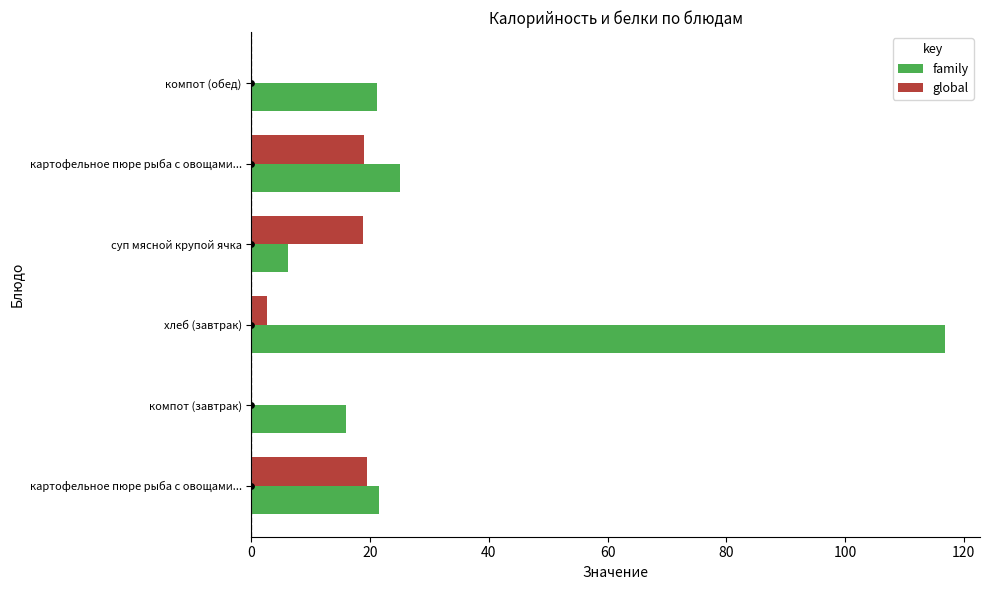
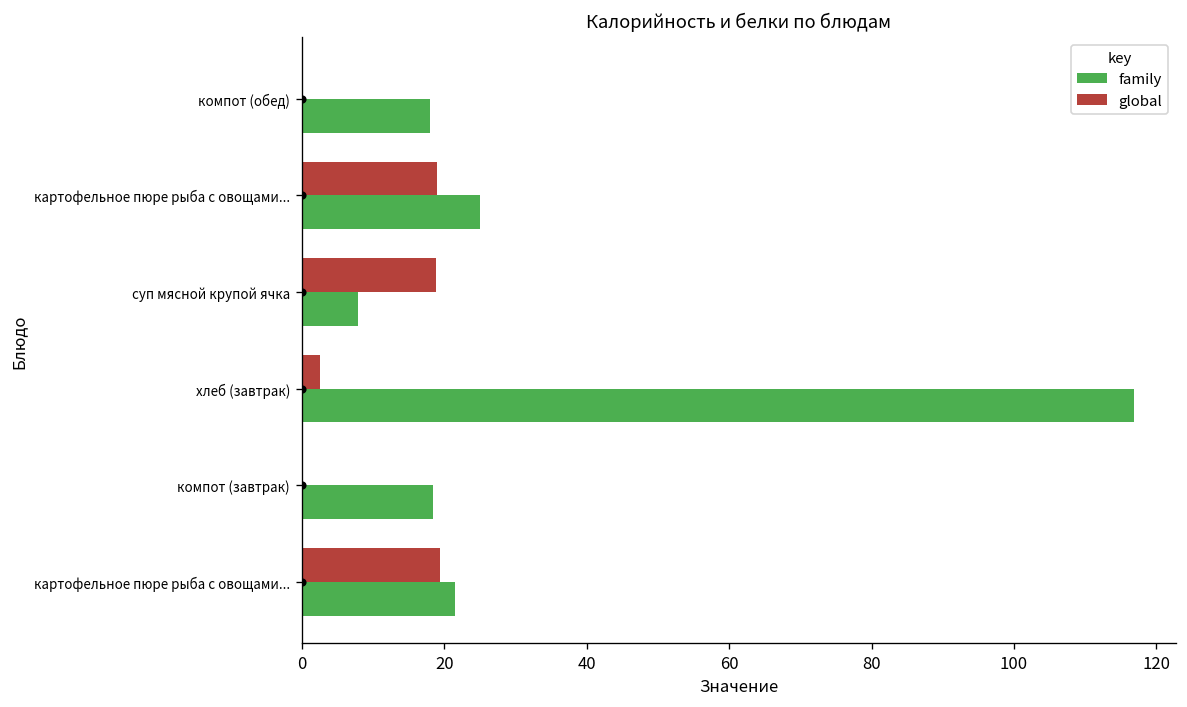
family, компот (обед): 21 -> 18
family, суп мясной крупой ячка: 6 -> 8
family, компот (завтрак): 16 -> 18
